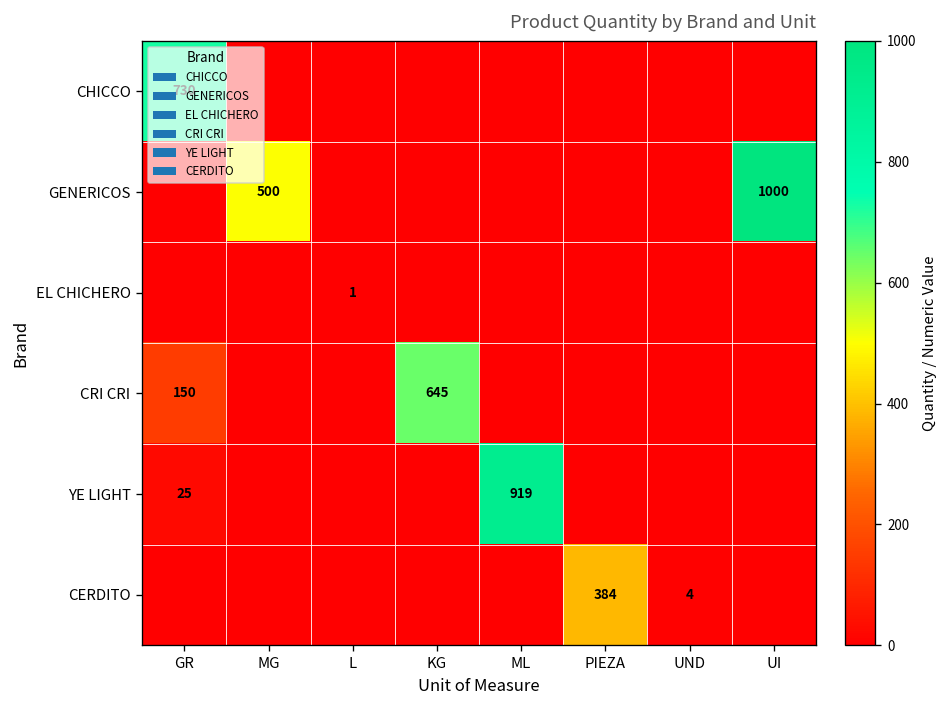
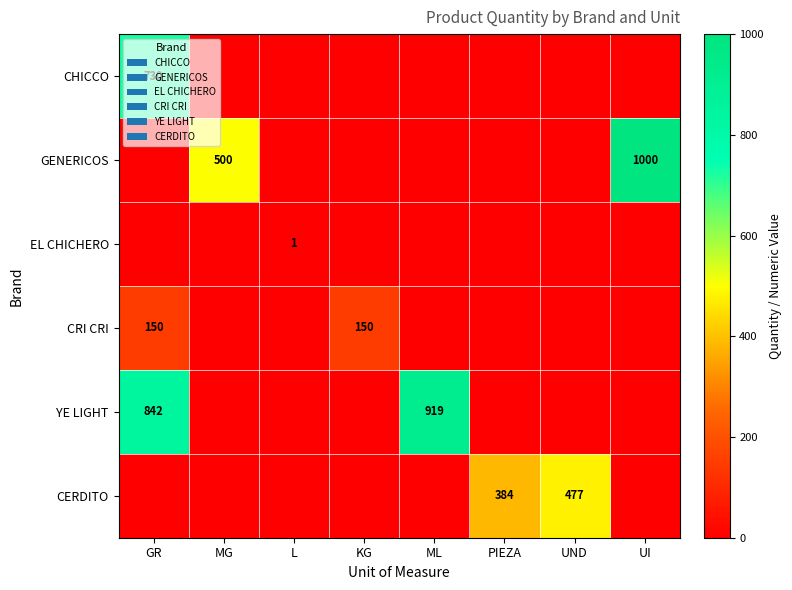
CRI CRI, KG: 645 -> 150
YE LIGHT, GR: 25 -> 842
CERDITO, UND: 4 -> 477
